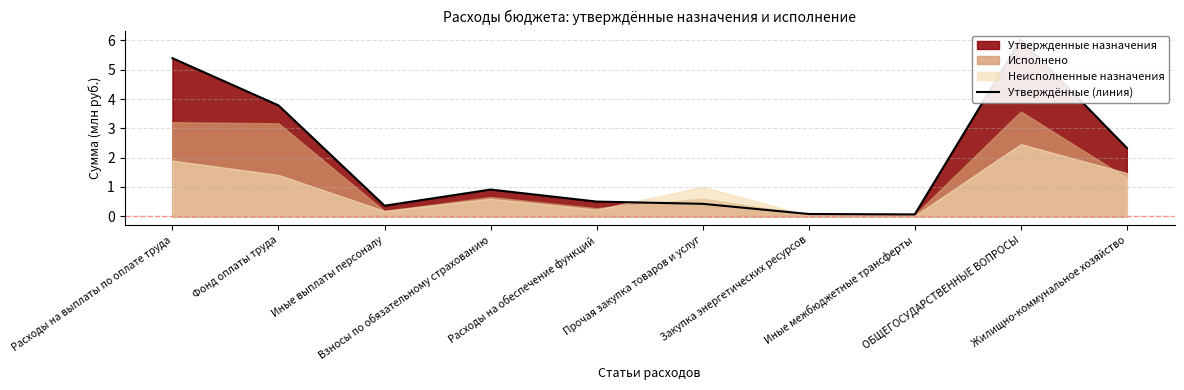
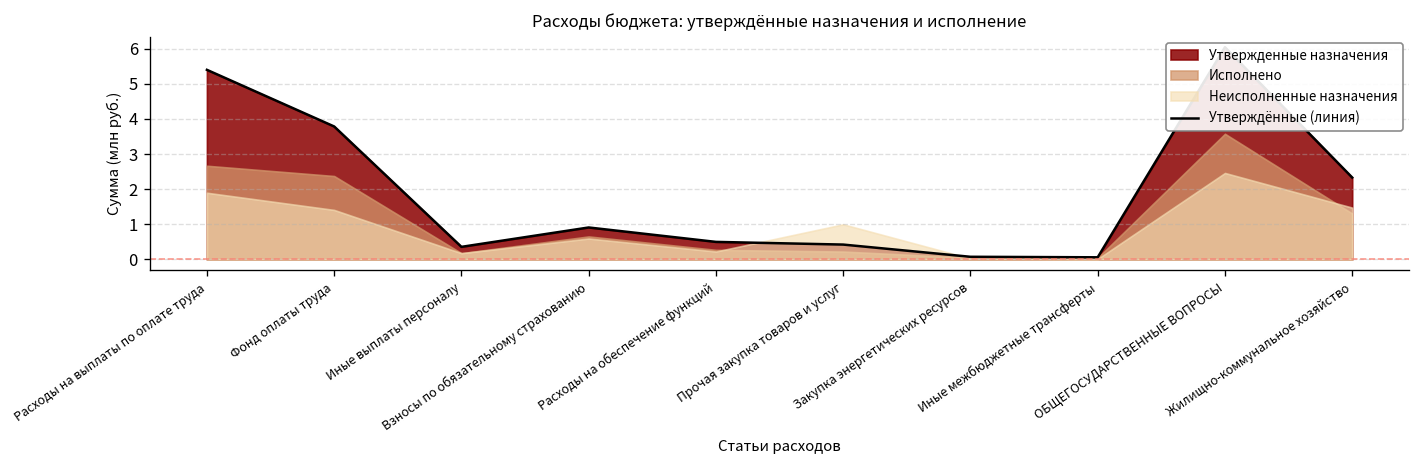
Исполнено, Расходы на выплаты по оплате труда: 3.2 -> 2.7
Исполнено, Фонд оплаты труда: 3.2 -> 2.4
Исполнено, Прочая закупка товаров и услуг: 0.6 -> 0.2
